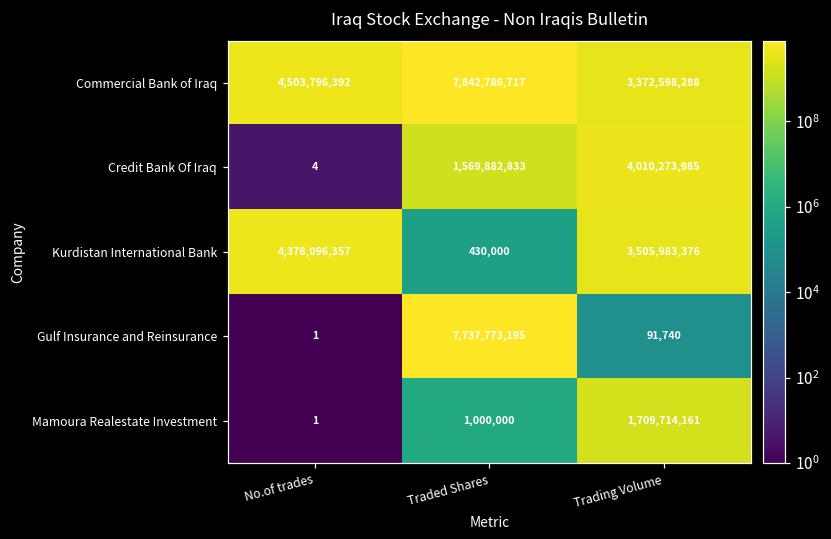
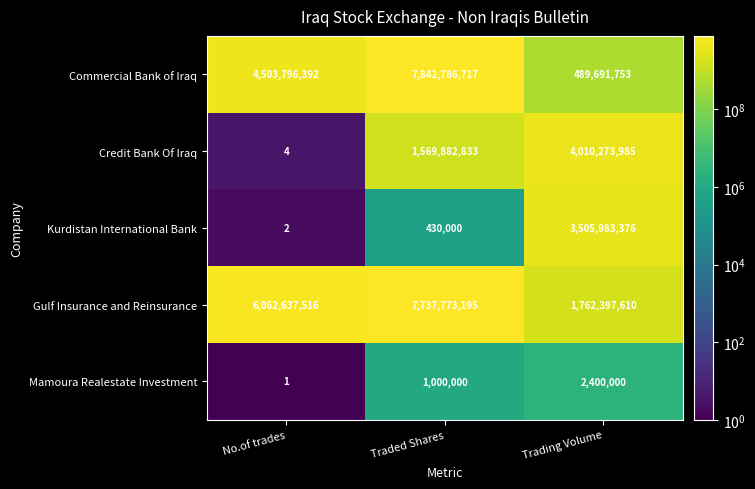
Commercial Bank of Iraq, Trading Volume: 3,372,598,288 -> 489,691,753
Kurdistan International Bank, No.of trades: 4,378,096,357 -> 2
Gulf Insurance and Reinsurance, No.of trades: 1 -> 6,062,637,516
Gulf Insurance and Reinsurance, Trading Volume: 91,740 -> 1,762,397,610
Mamoura Realestate Investment, Trading Volume: 1,709,714,161 -> 2,400,000
